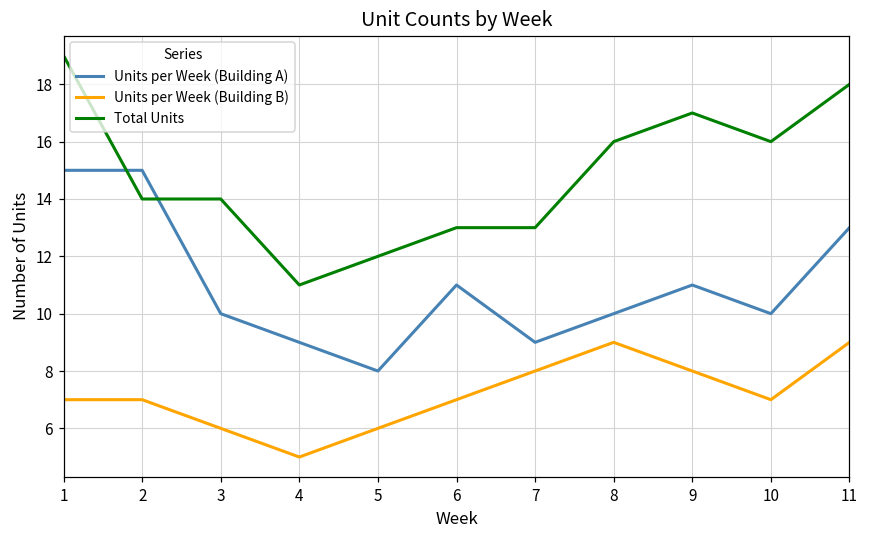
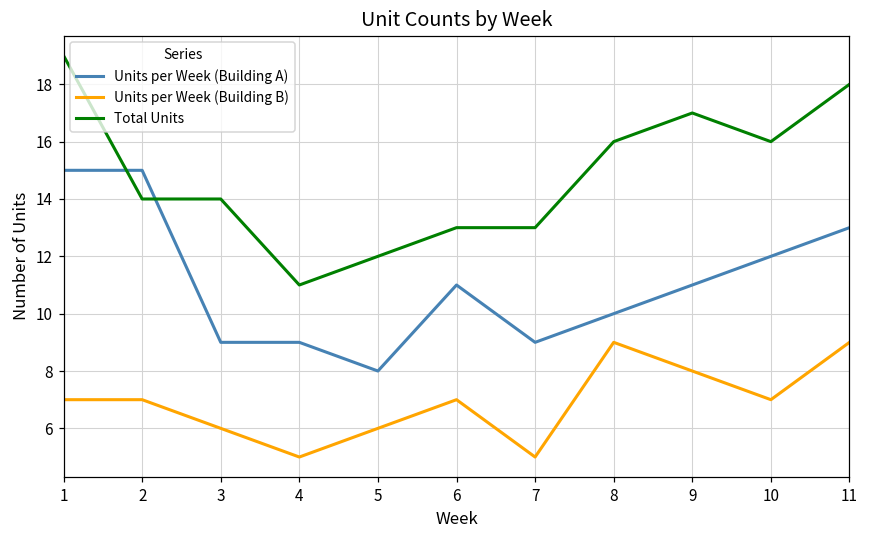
Units per Week (Building A), 3: 10 -> 9
Units per Week (Building B), 7: 8 -> 5
Units per Week (Building A), 10: 10 -> 12
